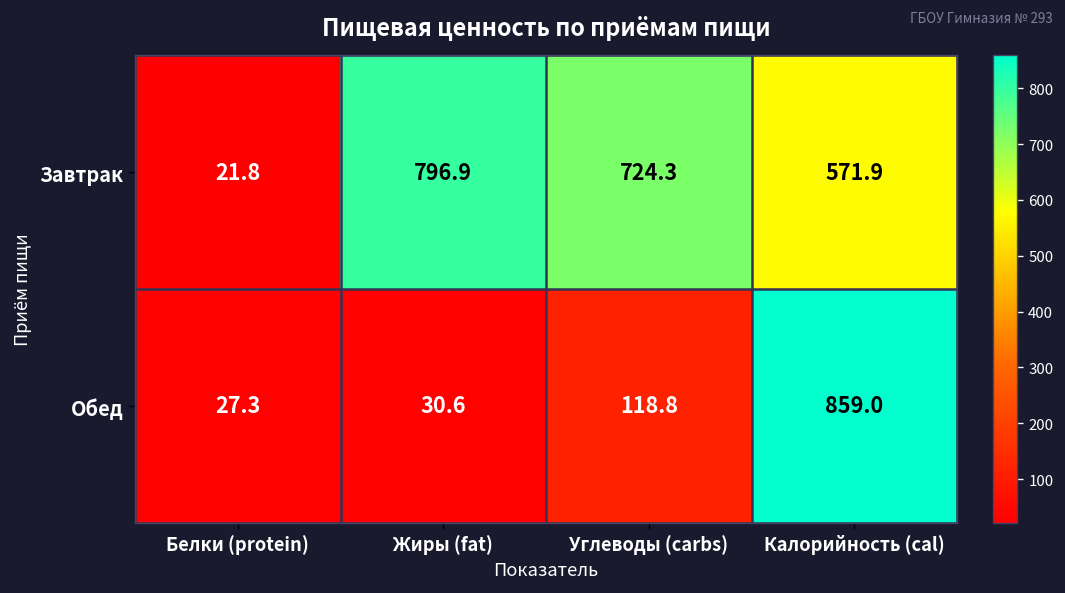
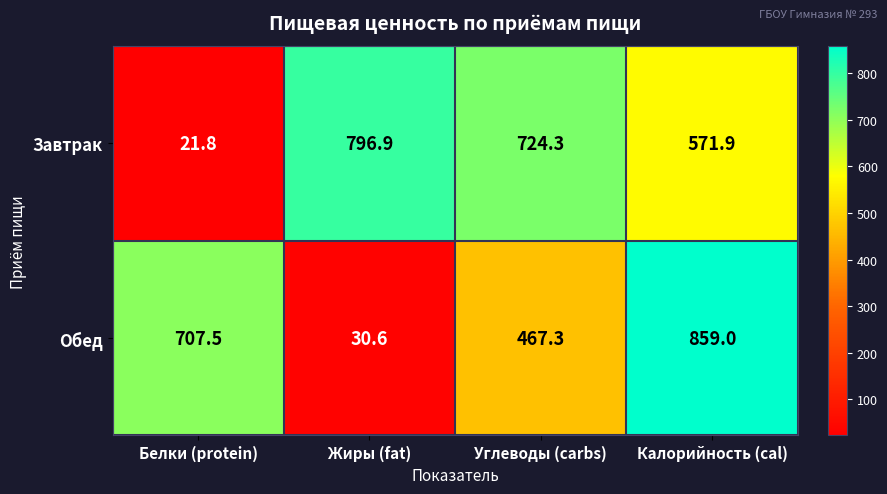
Обед, Белки (protein): 27.3 -> 707.5
Обед, Углеводы (carbs): 118.8 -> 467.3
